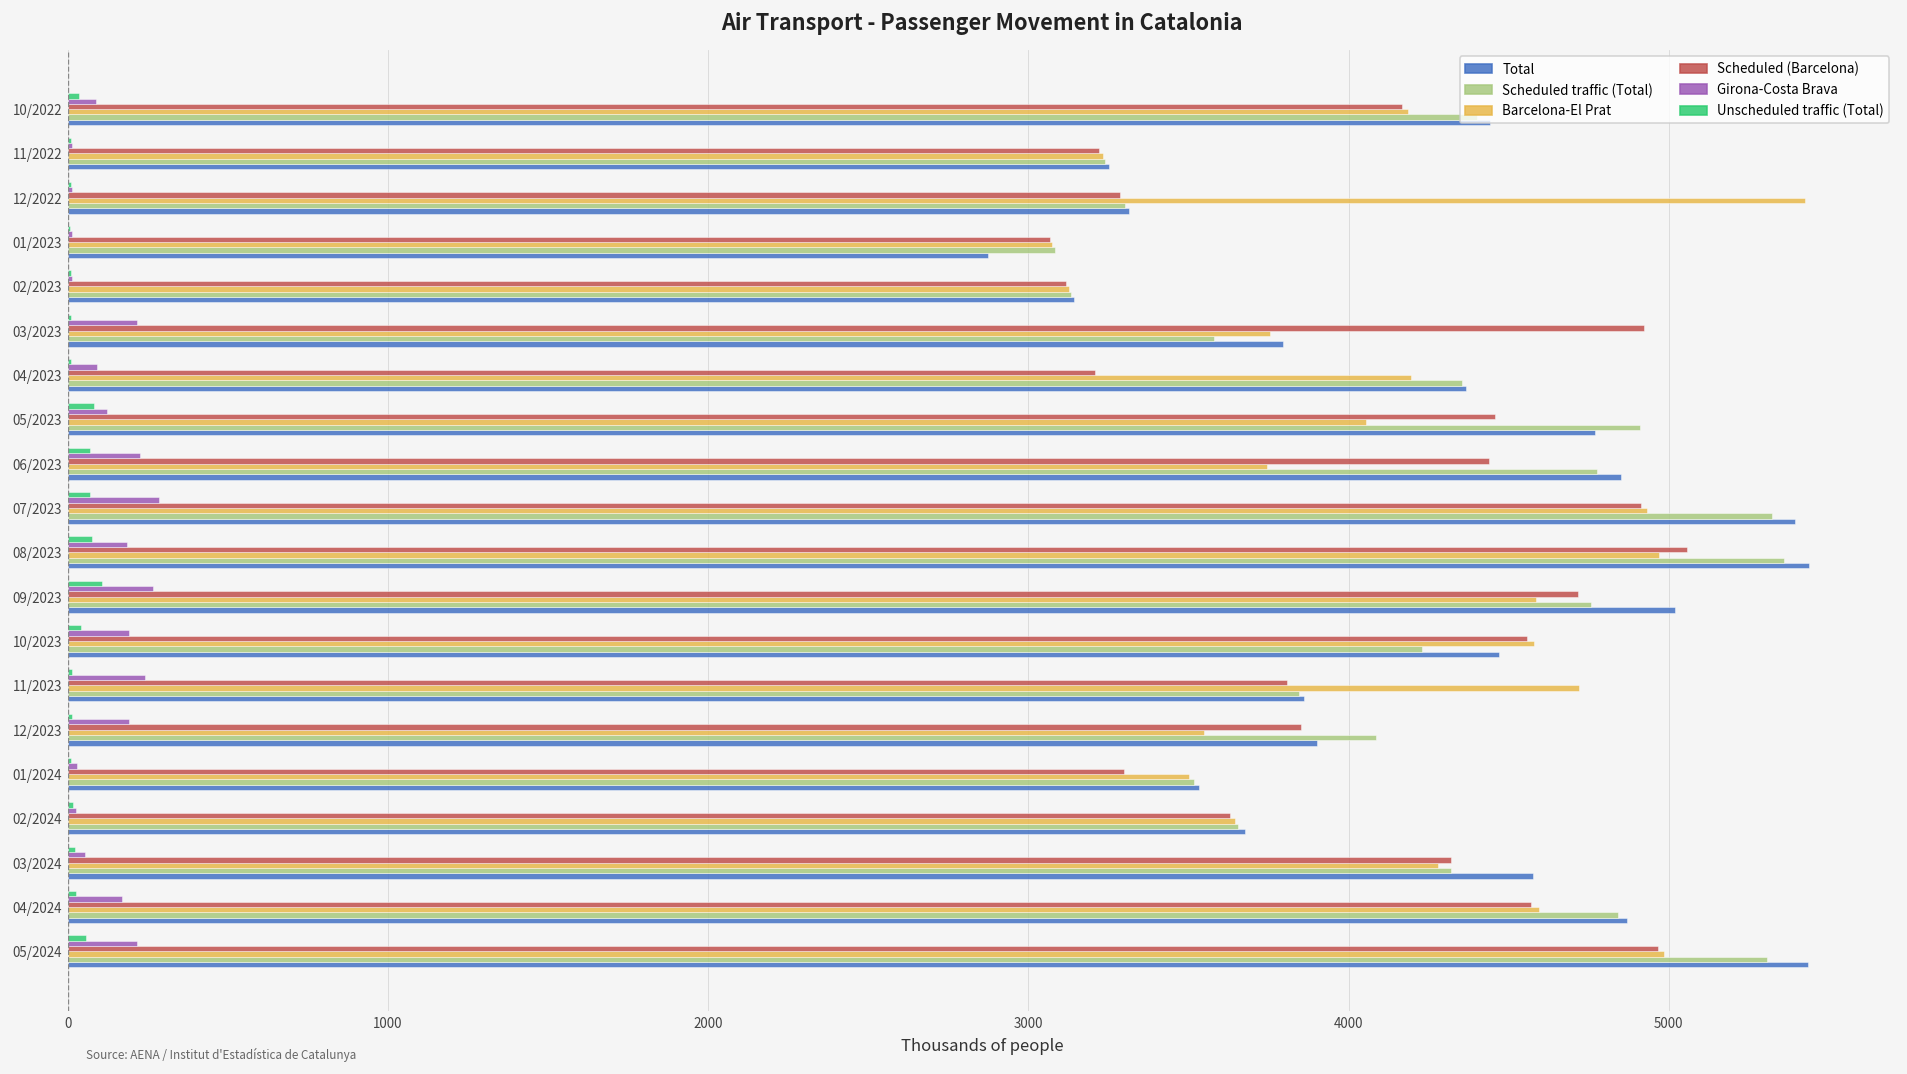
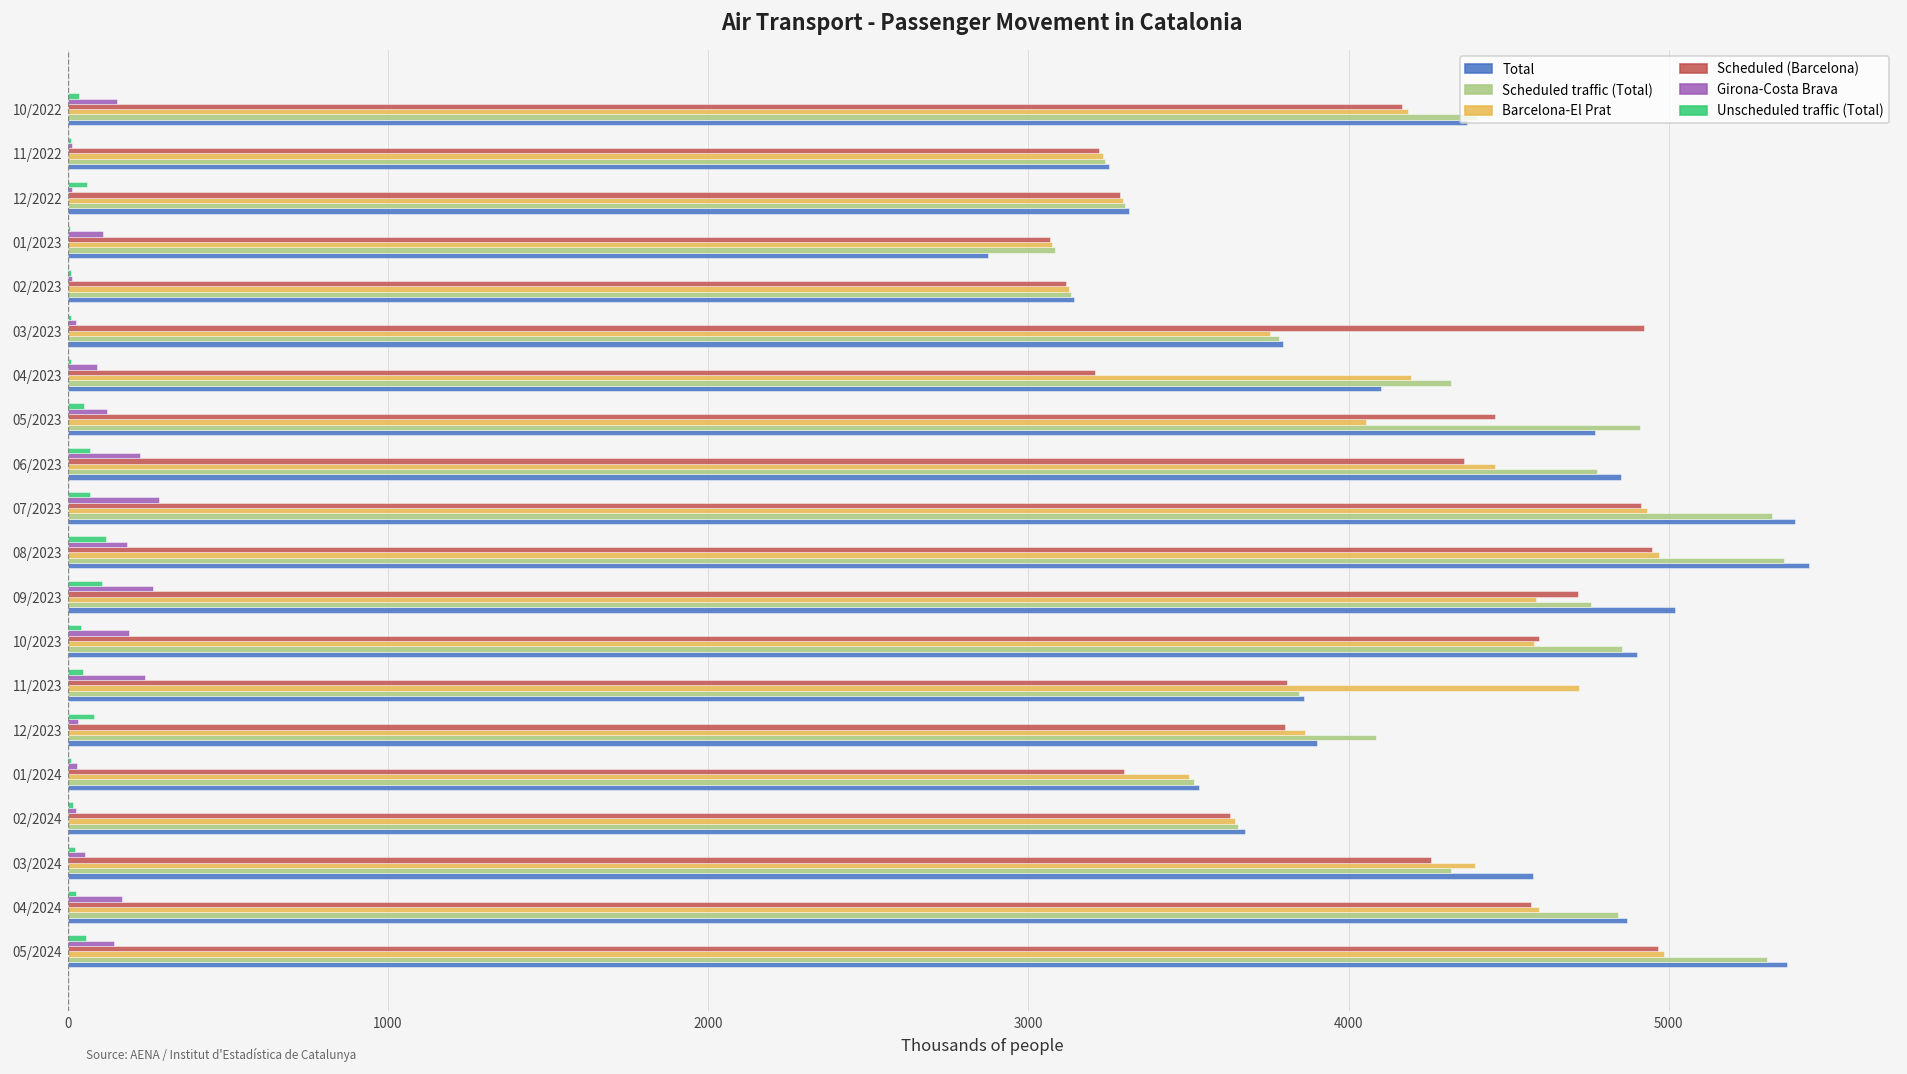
Girona-Costa Brava, 10/2022: 90 -> 150
Total, 10/2022: 4440 -> 4370
Unscheduled traffic (Total), 12/2022: 10 -> 60
Barcelona-El Prat, 12/2022: 5430 -> 3300
Girona-Costa Brava, 01/2023: 10 -> 110
Girona-Costa Brava, 03/2023: 220 -> 30
Scheduled traffic (Total), 03/2023: 3580 -> 3780
Scheduled traffic (Total), 04/2023: 4350 -> 4320
Total, 04/2023: 4370 -> 4100
Unscheduled traffic (Total), 05/2023: 80 -> 50
Scheduled (Barcelona), 06/2023: 4440 -> 4360
Barcelona-El Prat, 06/2023: 3750 -> 4460
Unscheduled traffic (Total), 08/2023: 80 -> 120
Scheduled (Barcelona), 08/2023: 5060 -> 4950
Scheduled (Barcelona), 10/2023: 4560 -> 4600
Scheduled traffic (Total), 10/2023: 4230 -> 4850
Total, 10/2023: 4470 -> 4900
Unscheduled traffic (Total), 11/2023: 10 -> 50
Unscheduled traffic (Total), 12/2023: 10 -> 80
Girona-Costa Brava, 12/2023: 190 -> 30
Scheduled (Barcelona), 12/2023: 3850 -> 3800
Barcelona-El Prat, 12/2023: 3550 -> 3870
Scheduled (Barcelona), 03/2024: 4320 -> 4260
Barcelona-El Prat, 03/2024: 4280 -> 4400
Girona-Costa Brava, 05/2024: 220 -> 140
Total, 05/2024: 5430 -> 5370
